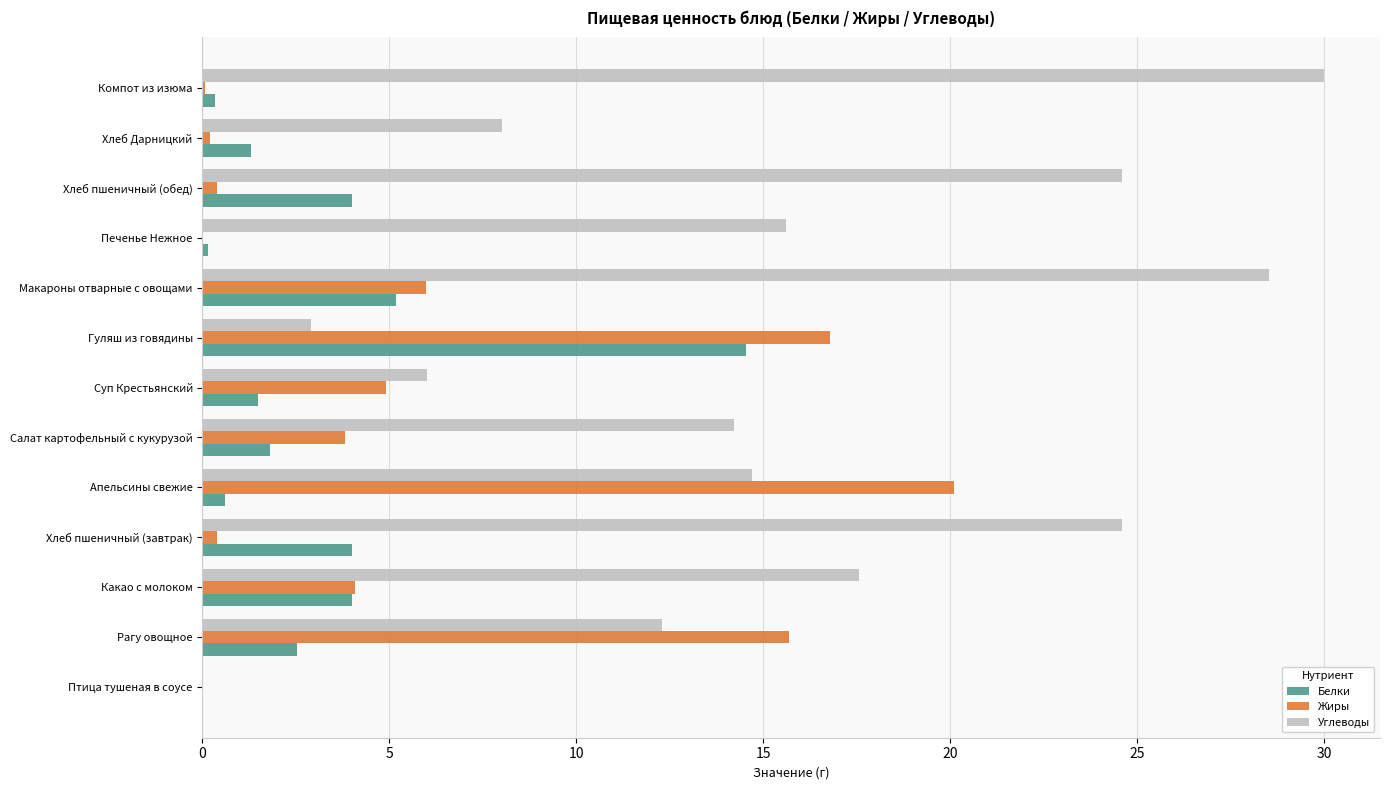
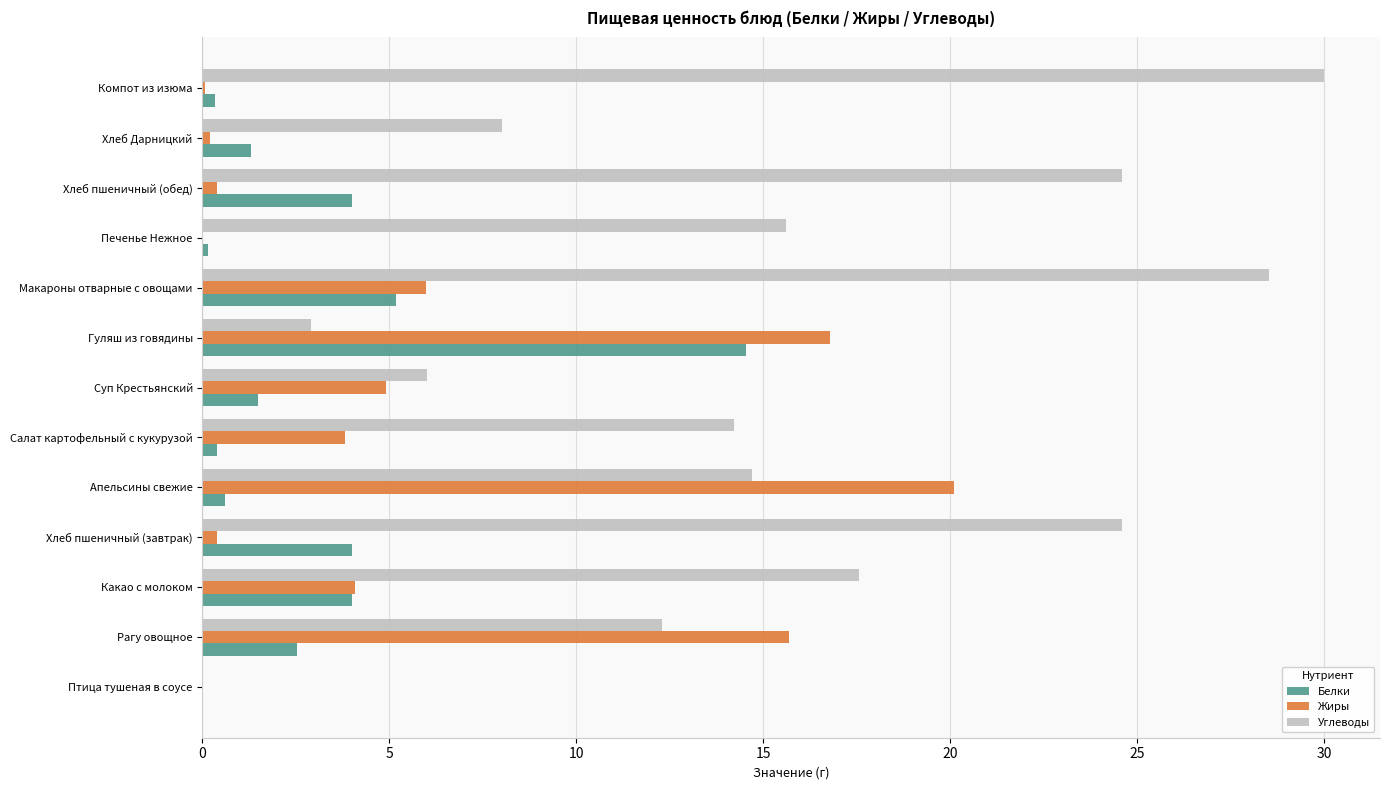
Белки, Салат картофельный с кукурузой: 1.8 -> 0.4
